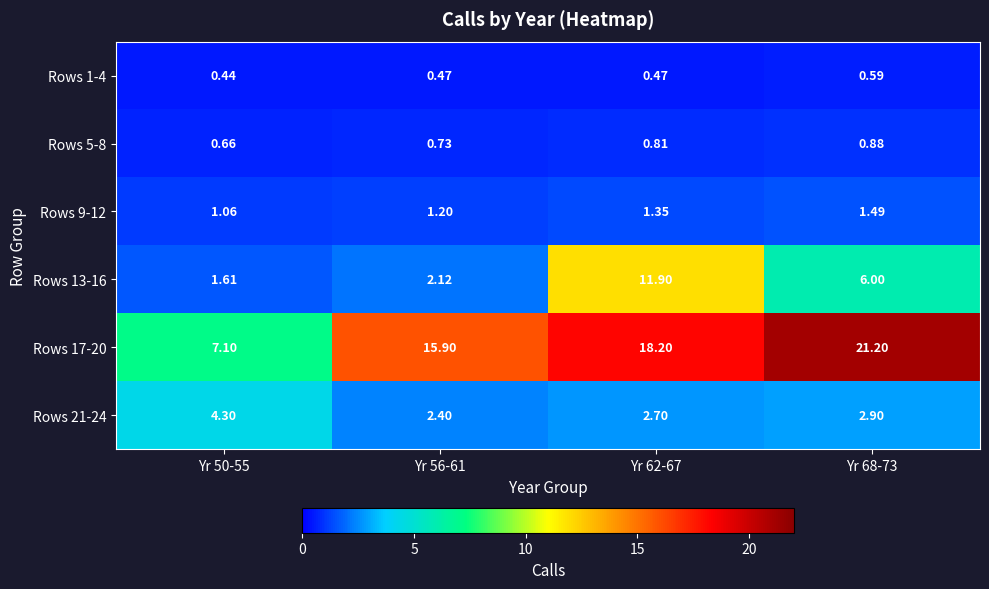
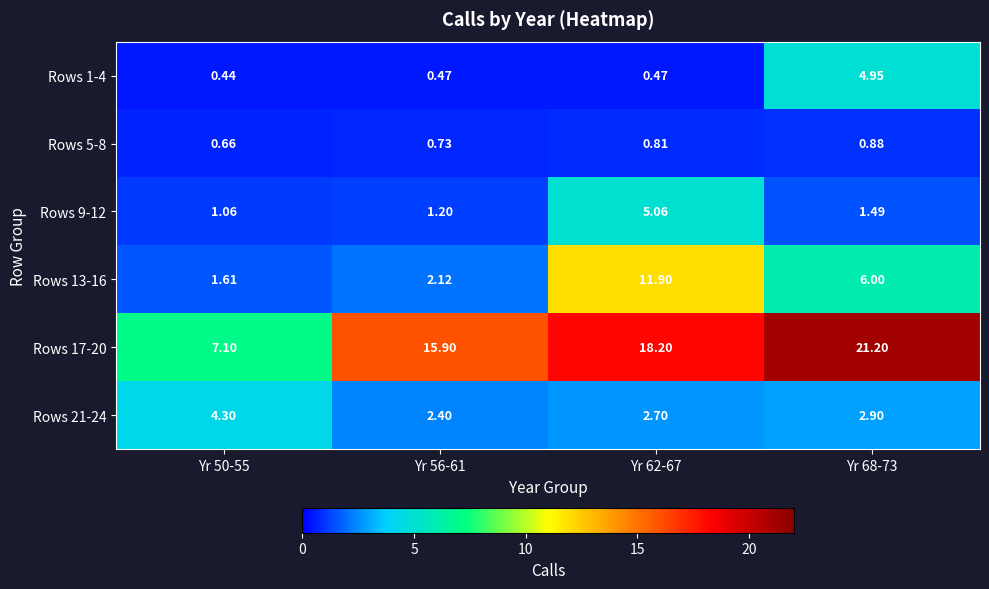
Rows 1-4, Yr 68-73: 0.59 -> 4.95
Rows 9-12, Yr 62-67: 1.35 -> 5.06
